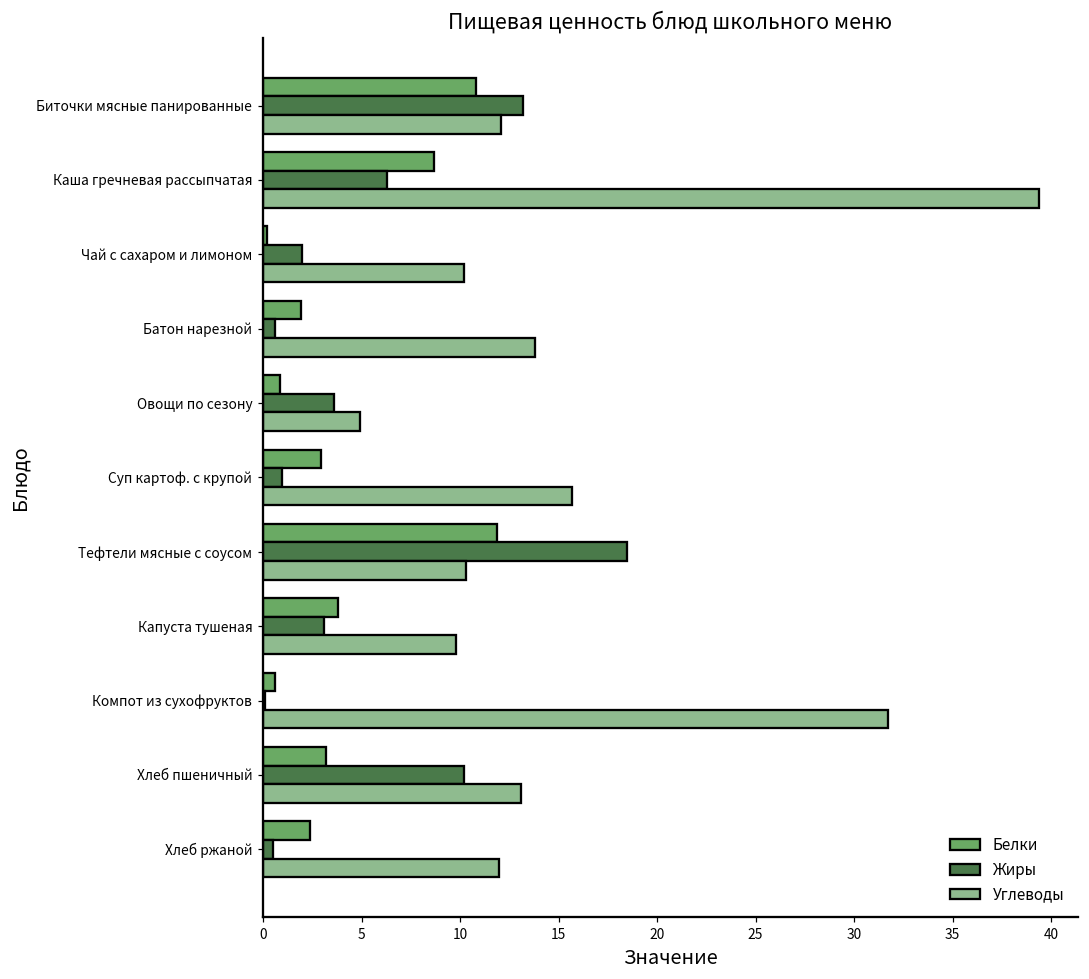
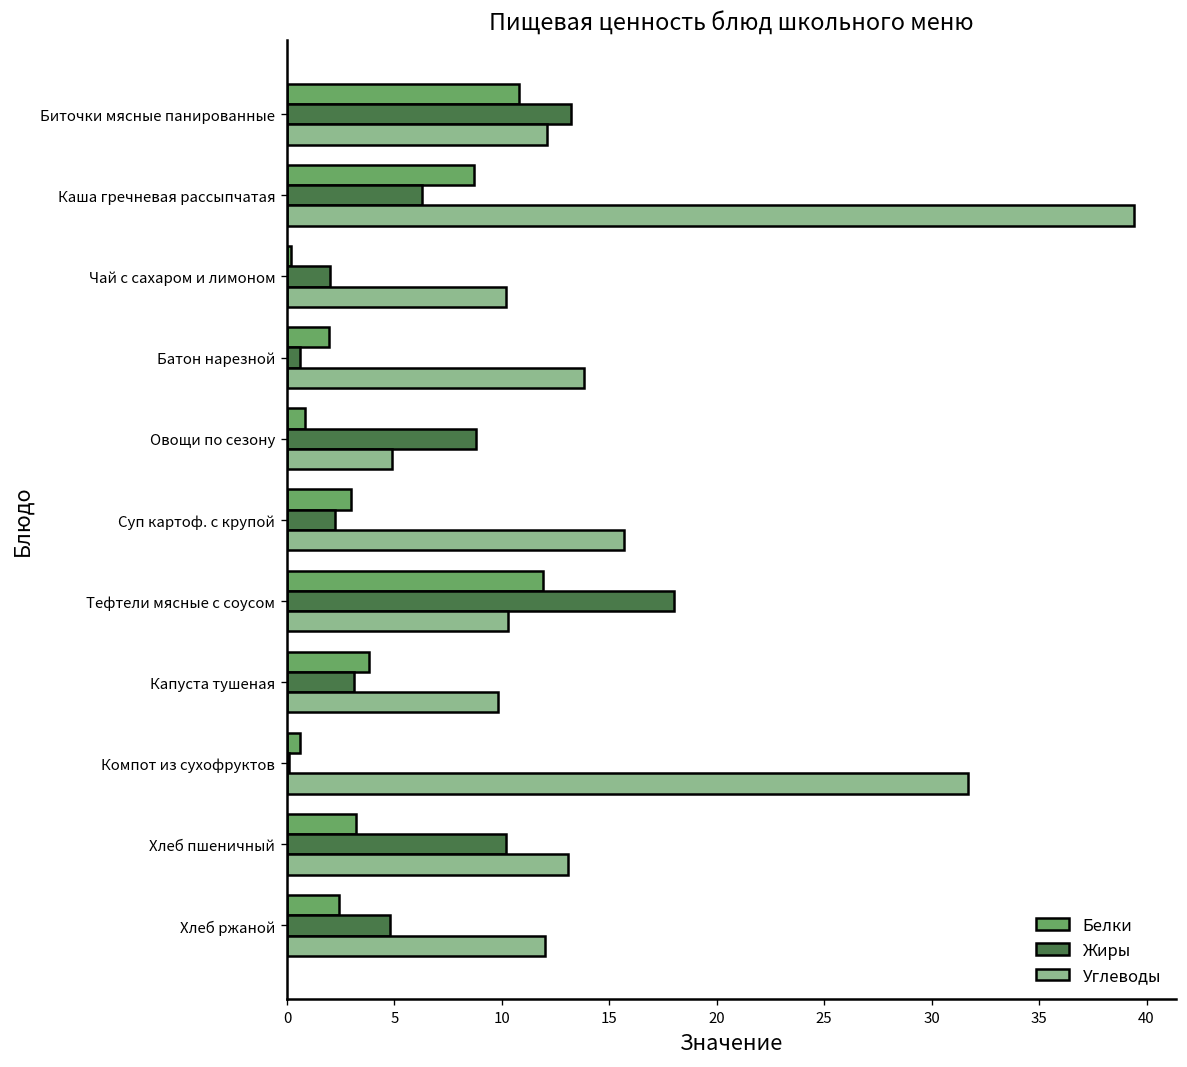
Жиры, Овощи по сезону: 3.6 -> 8.8
Жиры, Суп картоф. с крупой: 1.0 -> 2.2
Жиры, Тефтели мясные с соусом: 18.5 -> 18.0
Жиры, Хлеб ржаной: 0.5 -> 4.8
